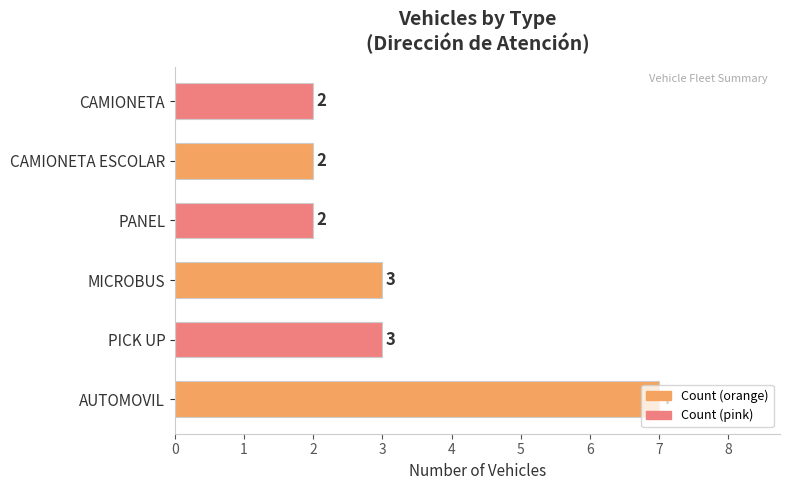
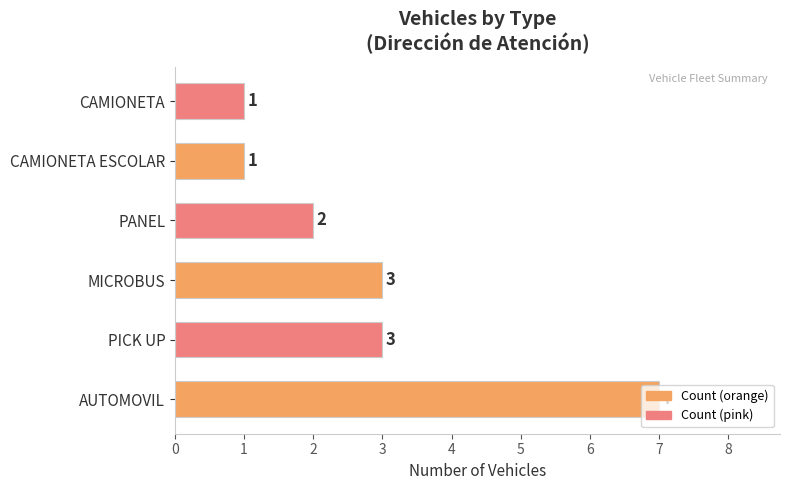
CAMIONETA: 2 -> 1
CAMIONETA ESCOLAR: 2 -> 1
